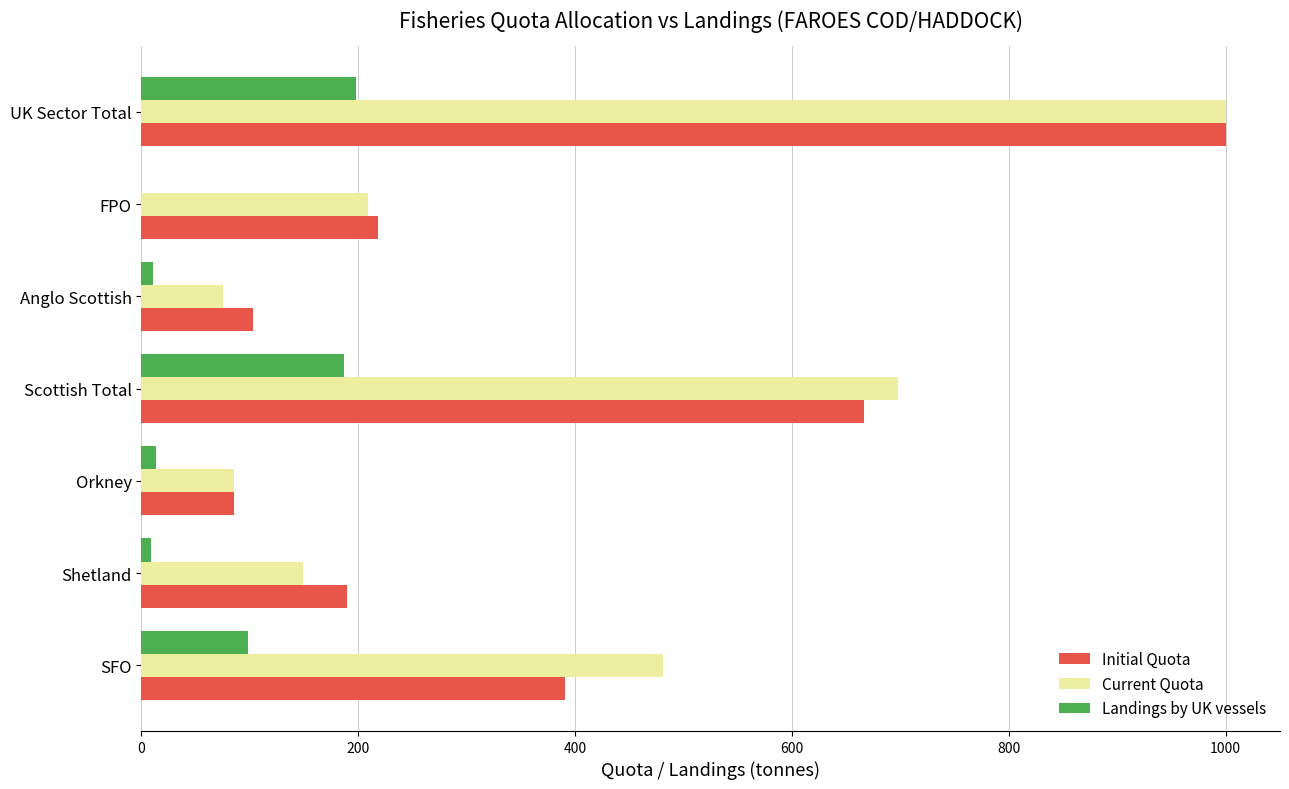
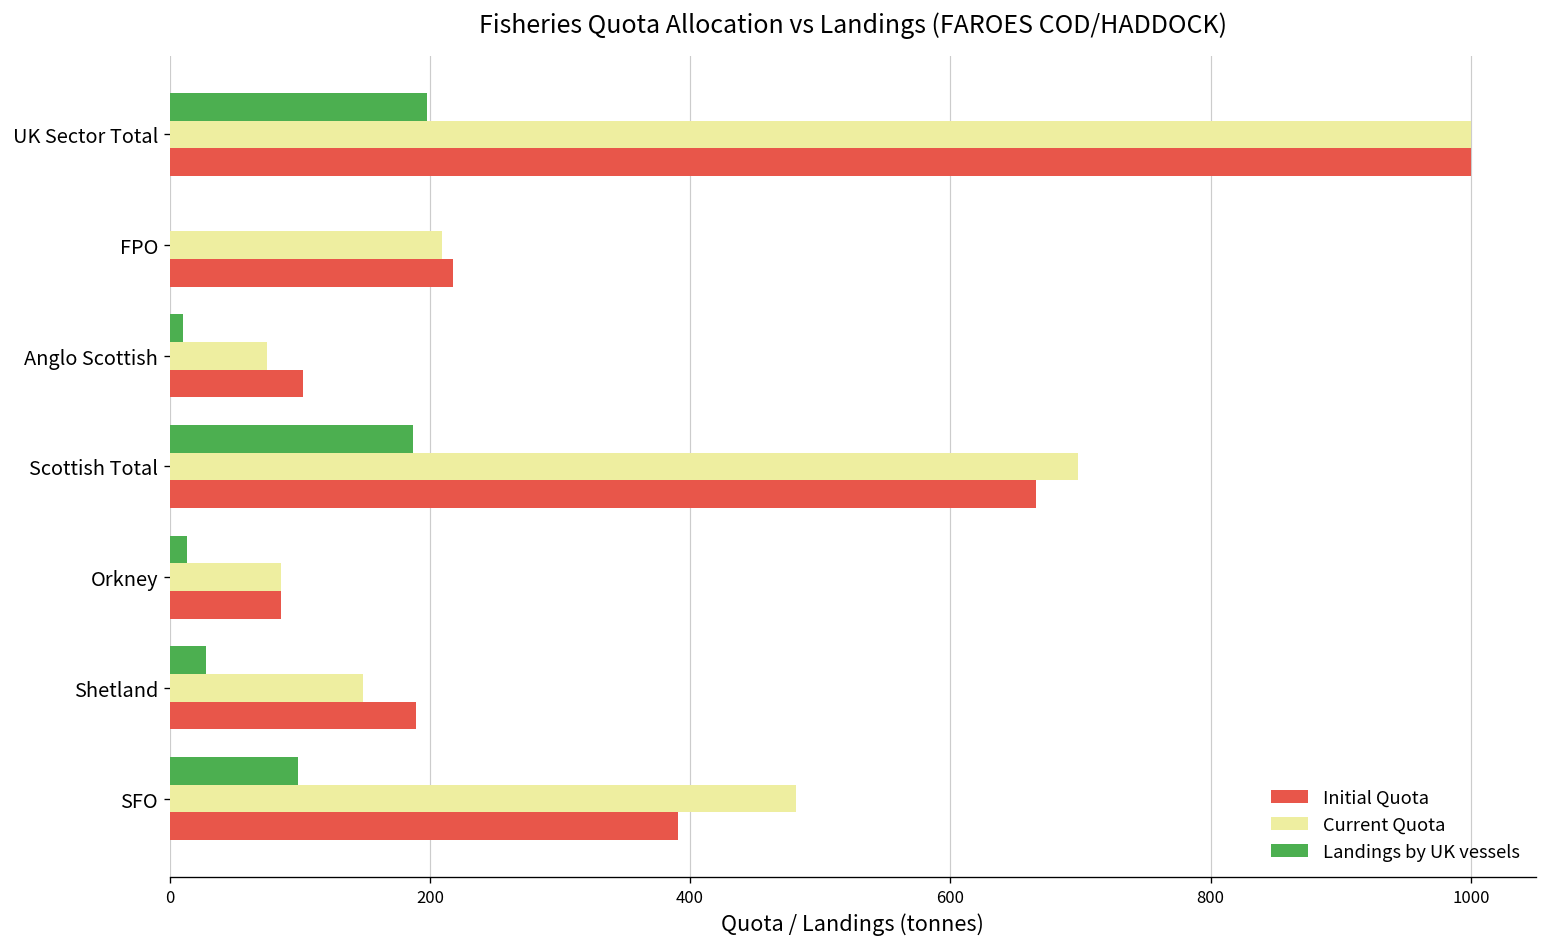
Landings by UK vessels, Shetland: 9 -> 28
